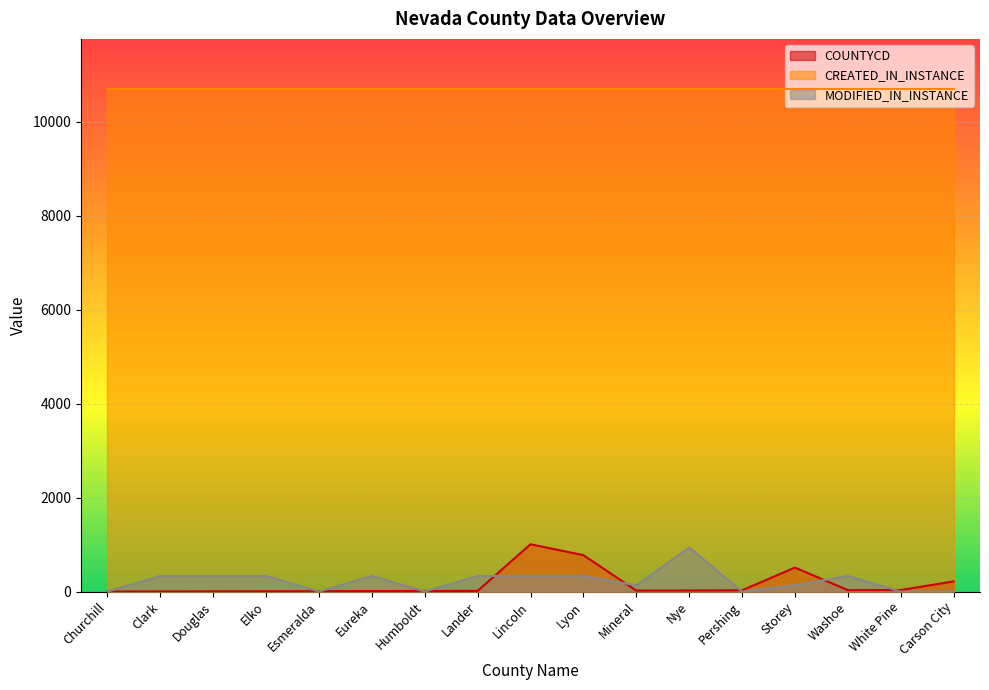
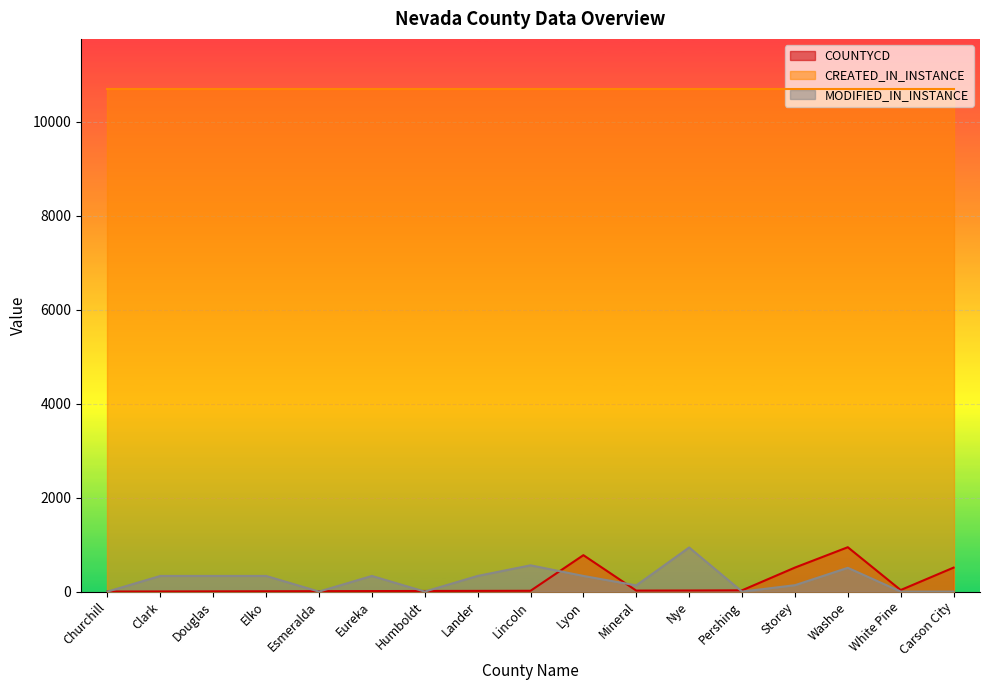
COUNTYCD, Lincoln: 1000 -> 0
MODIFIED_IN_INSTANCE, Lincoln: 300 -> 600
COUNTYCD, Washoe: 0 -> 900
MODIFIED_IN_INSTANCE, Washoe: 300 -> 500
COUNTYCD, Carson City: 200 -> 500
